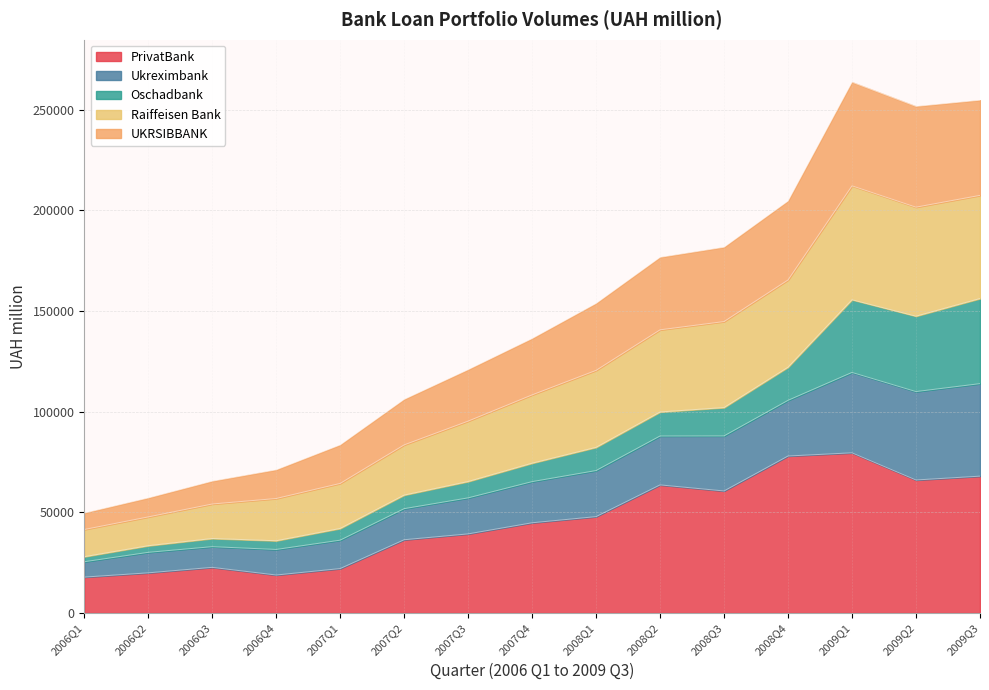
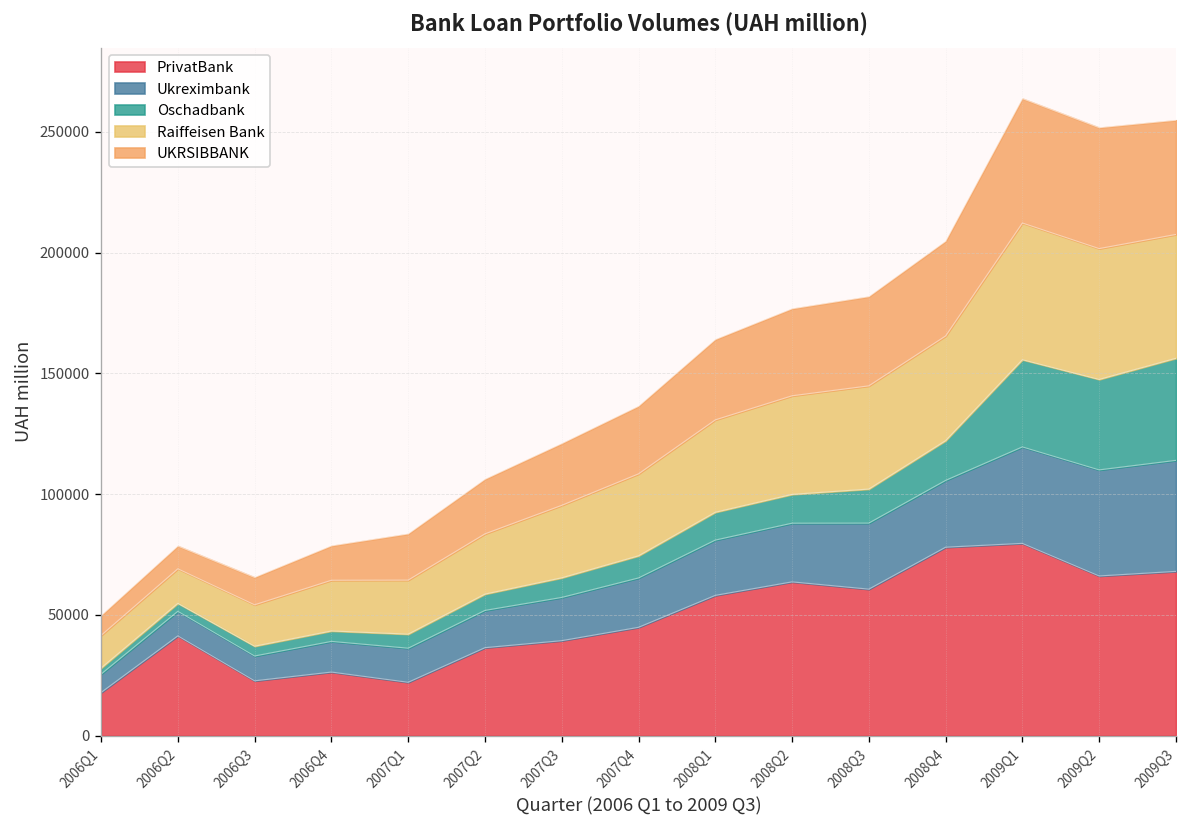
PrivatBank, 2006Q2: 20000 -> 41000
PrivatBank, 2006Q4: 19000 -> 26000
PrivatBank, 2008Q1: 48000 -> 58000
